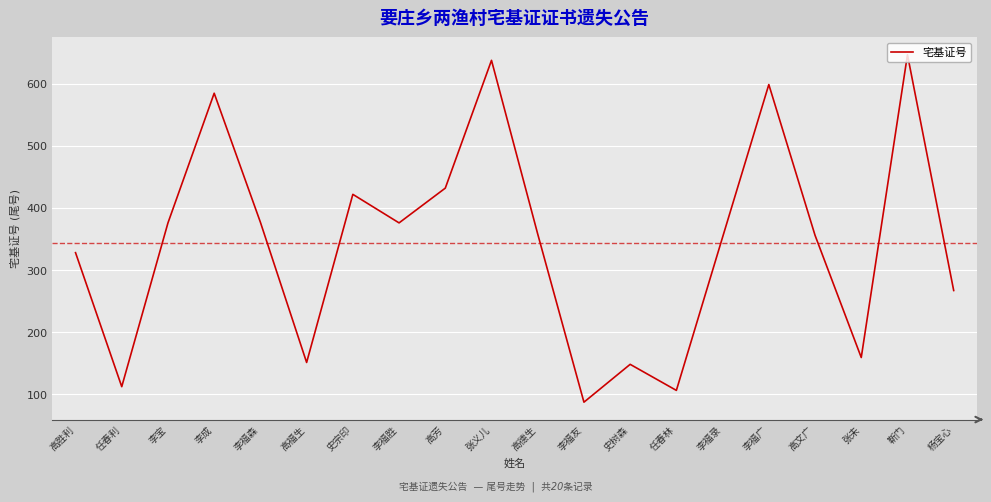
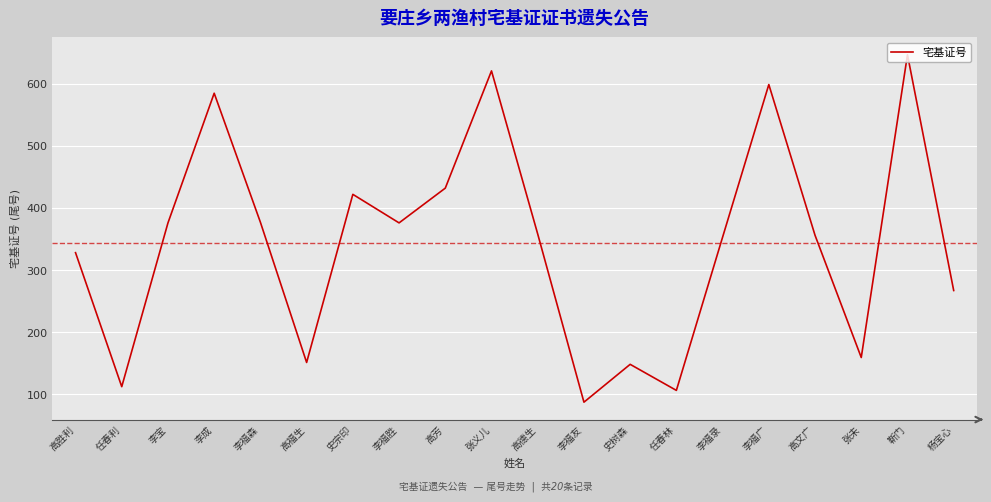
张义儿: 640 -> 620
